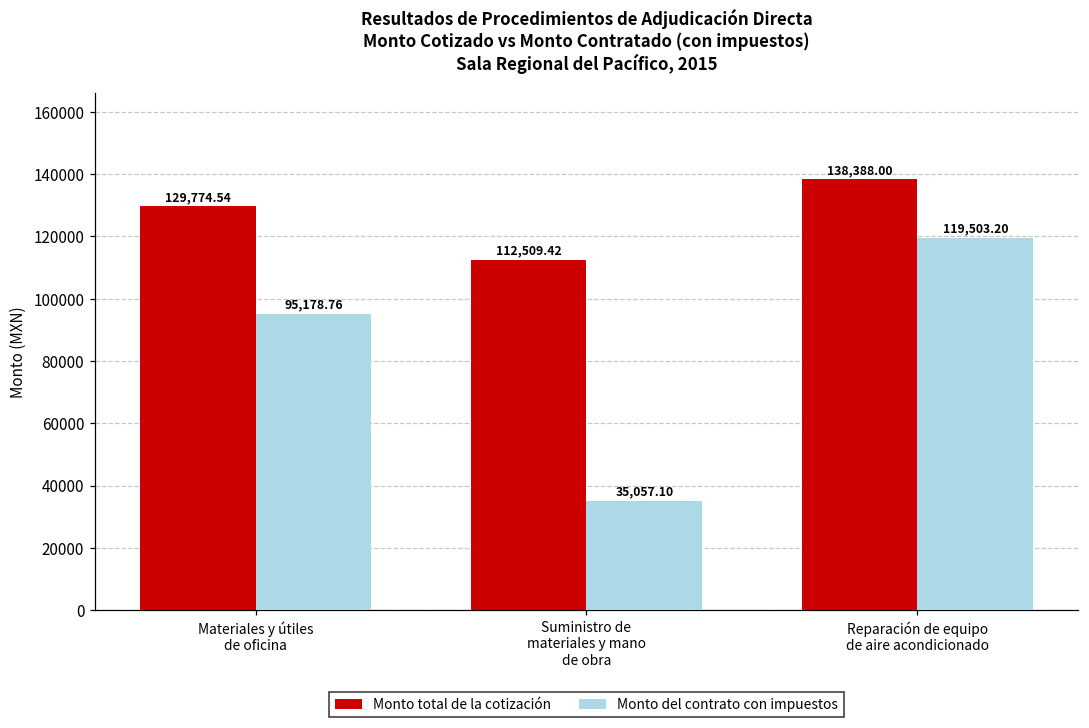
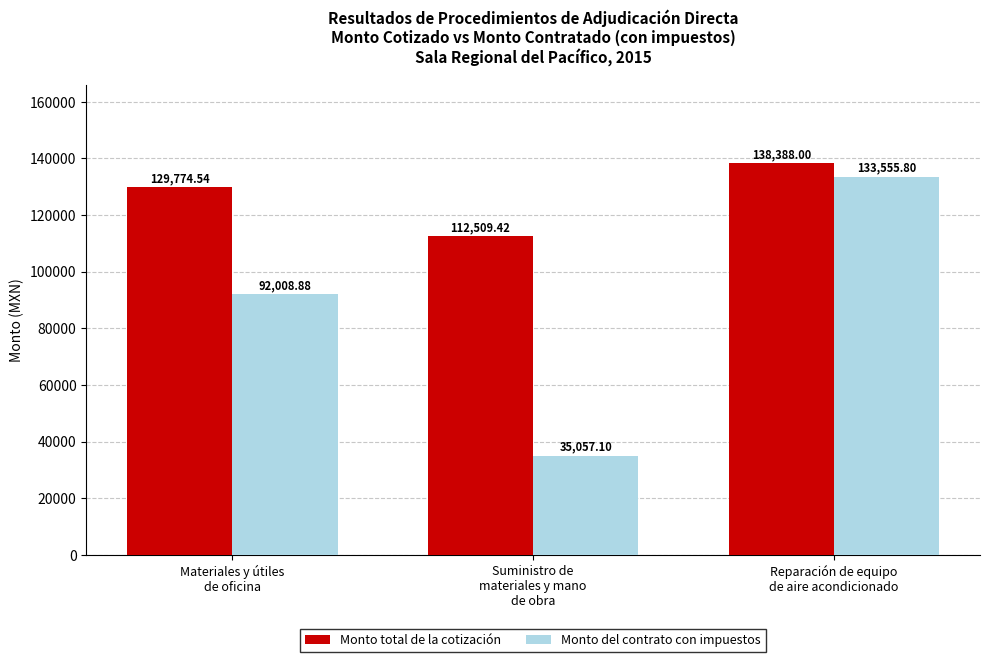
Monto del contrato con impuestos, Materiales y útiles de oficina: 95,178.76 -> 92,008.88
Monto del contrato con impuestos, Reparación de equipo de aire acondicionado: 119,503.20 -> 133,555.80
